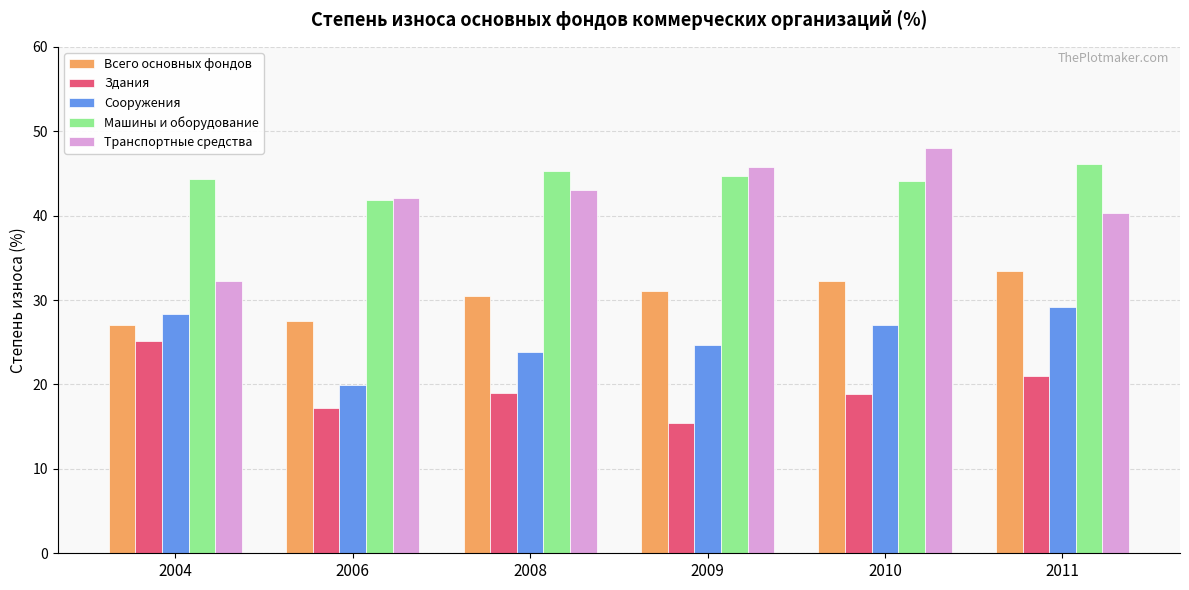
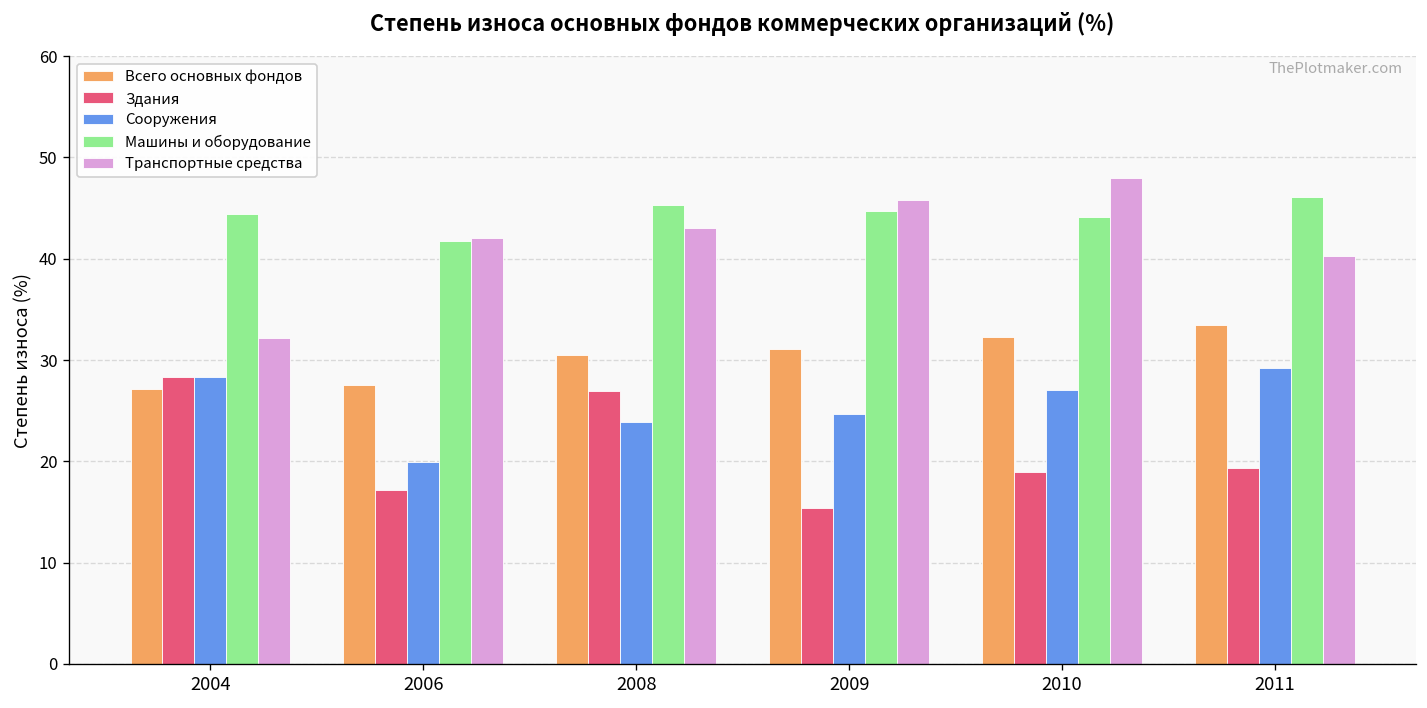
Здания, 2004: 25 -> 28
Здания, 2008: 19 -> 27
Здания, 2011: 21 -> 19
